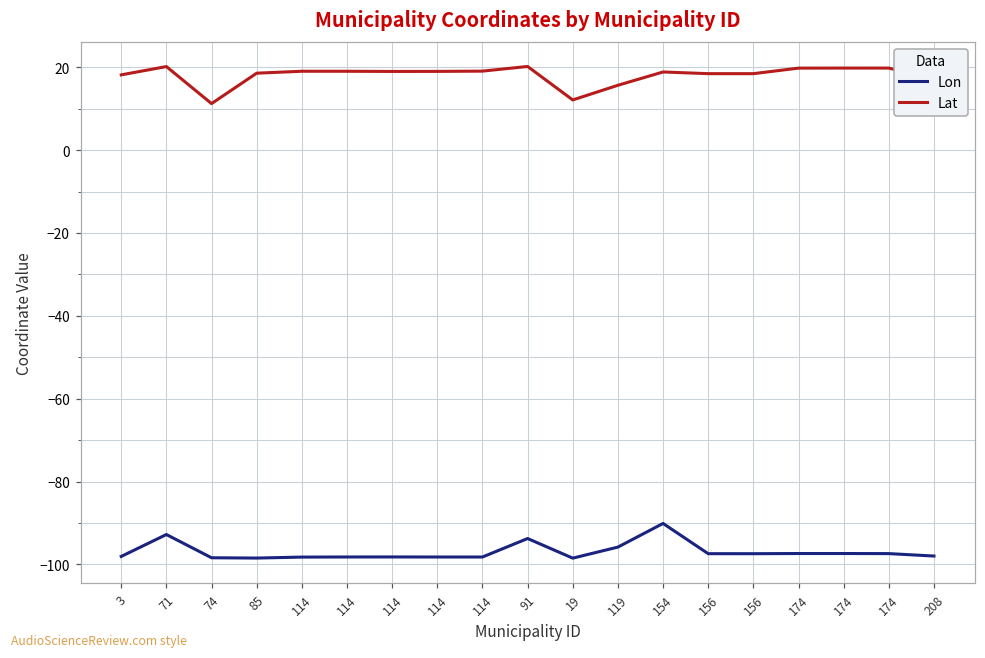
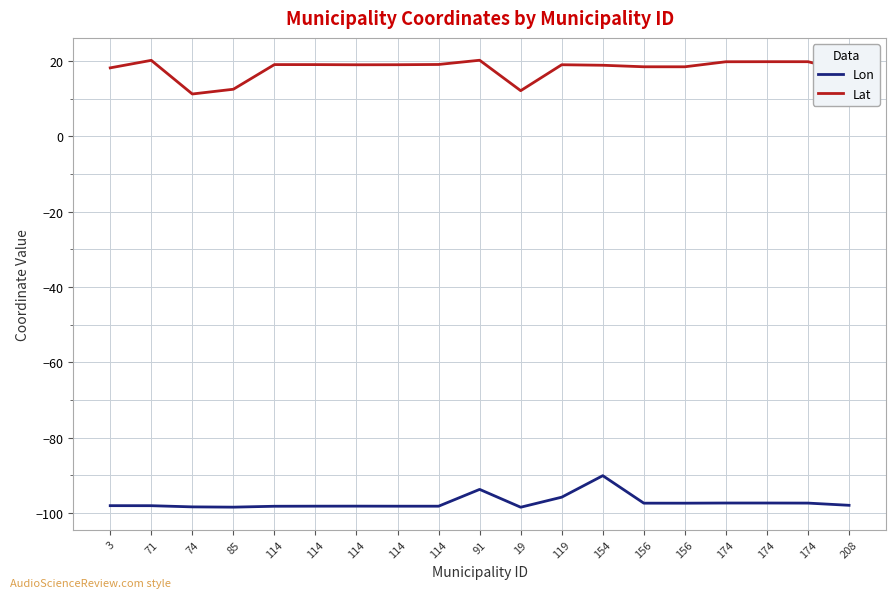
Lon, 71: -93 -> -98
Lat, 85: 19 -> 13
Lat, 119: 16 -> 19
